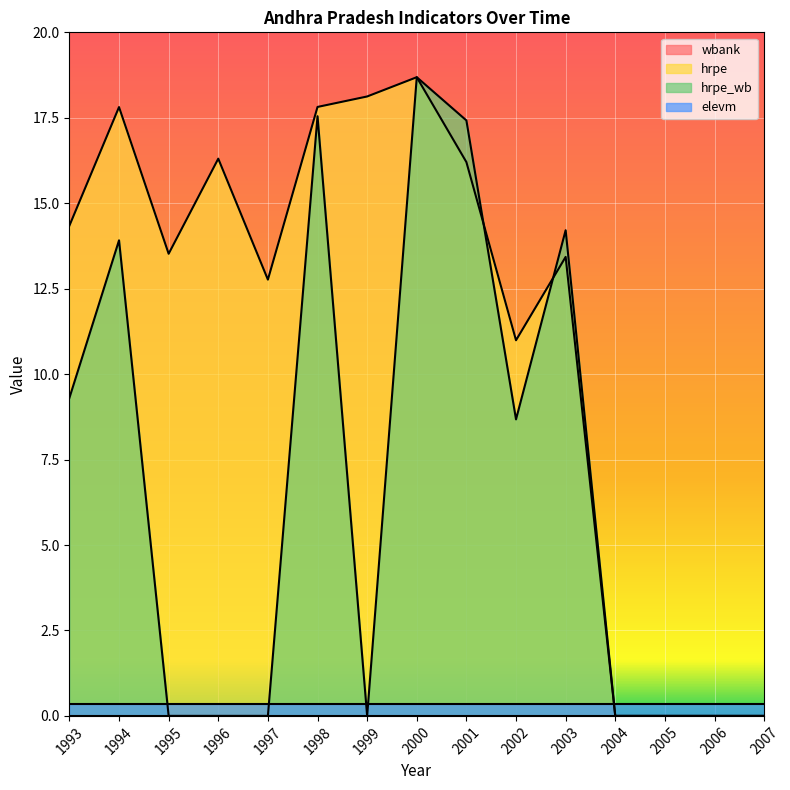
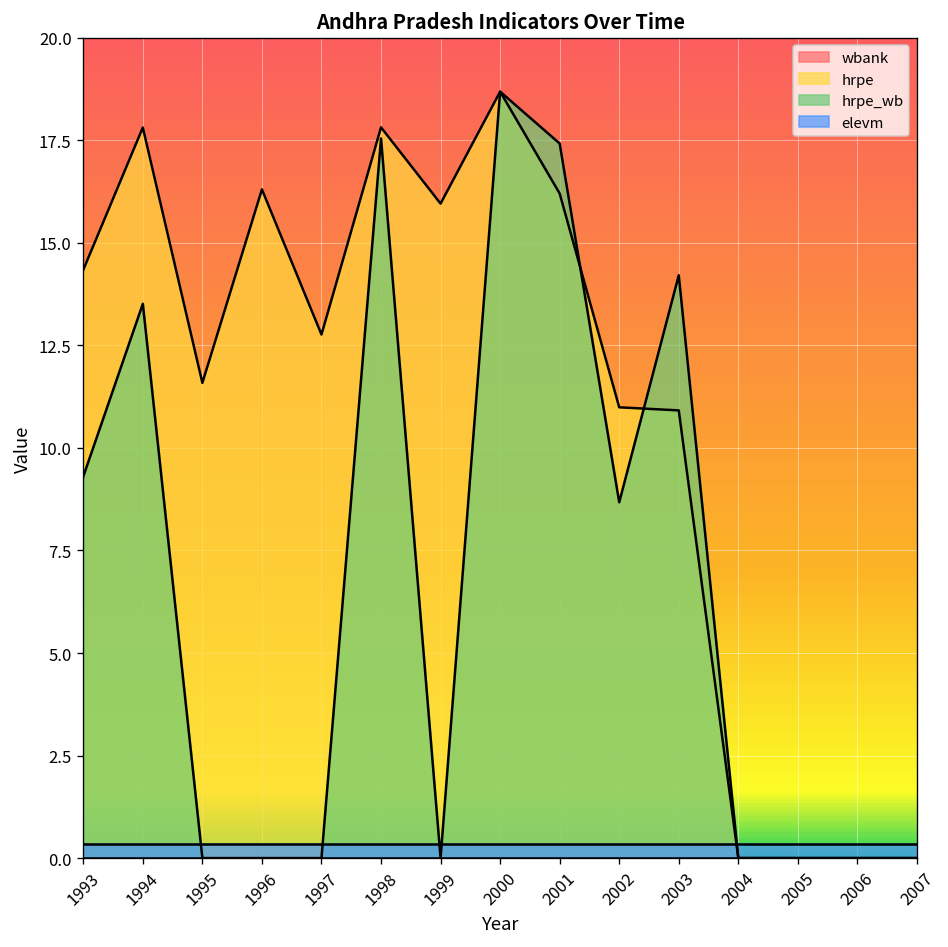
hrpe_wb, 1994: 13.9 -> 13.5
hrpe, 1995: 13.5 -> 11.6
hrpe, 1999: 18.1 -> 16.0
hrpe, 2003: 13.4 -> 10.9
